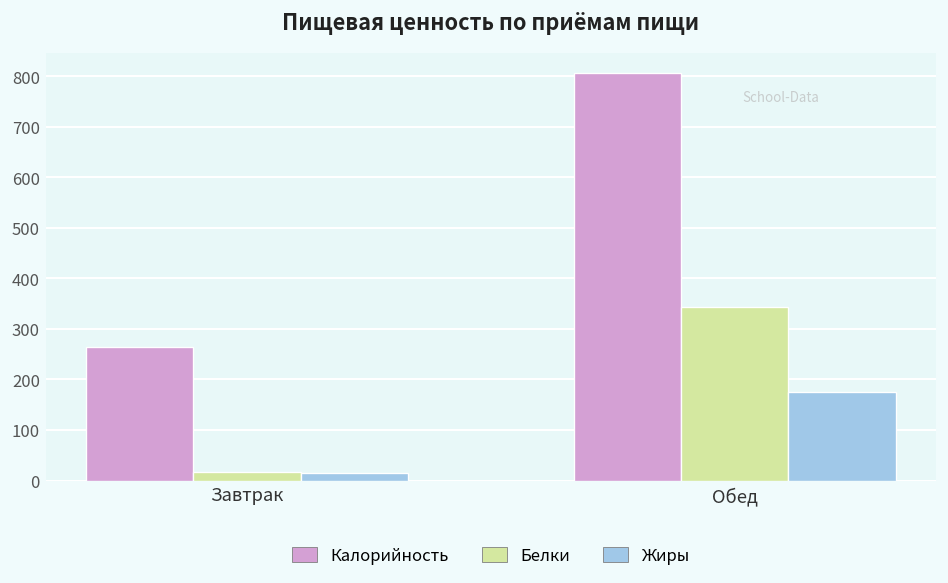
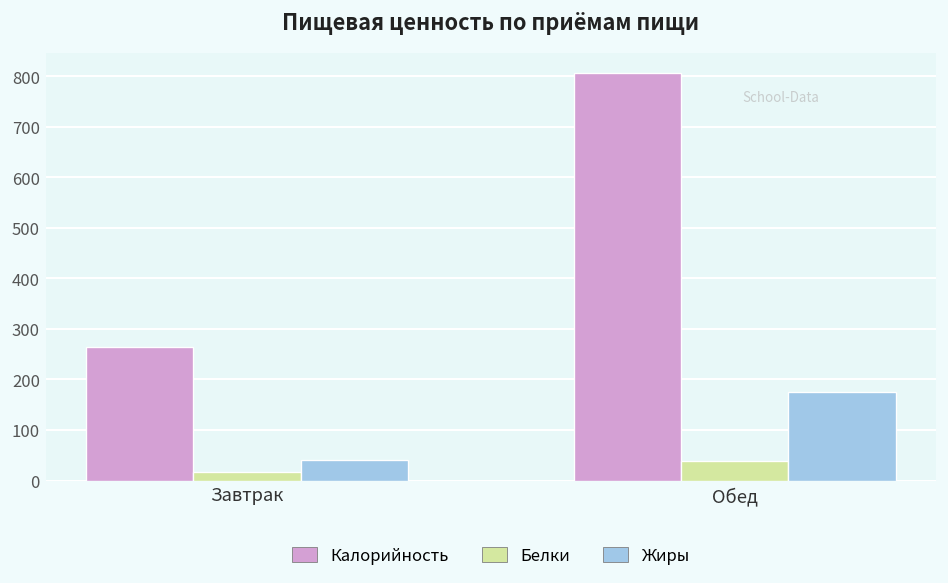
Жиры, Завтрак: 10 -> 40
Белки, Обед: 340 -> 40
